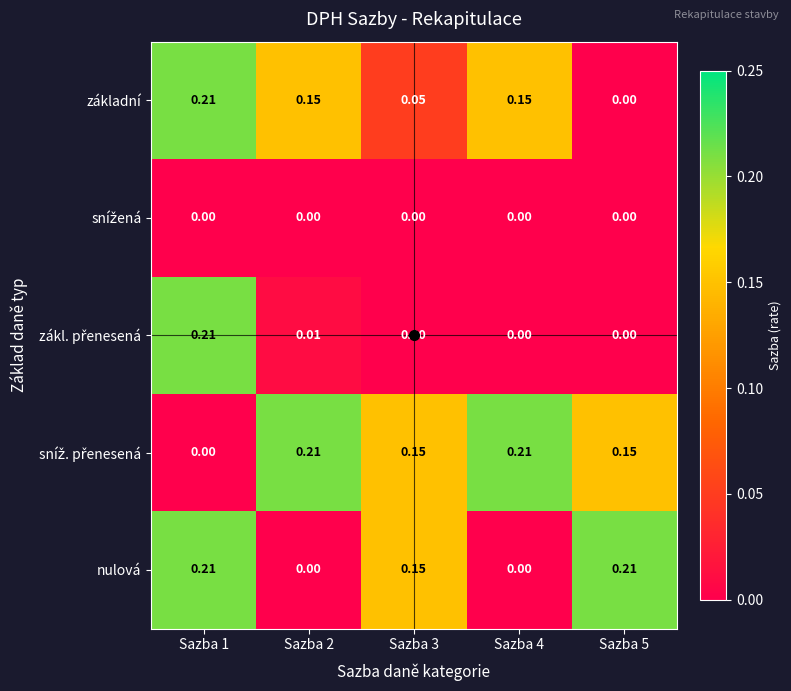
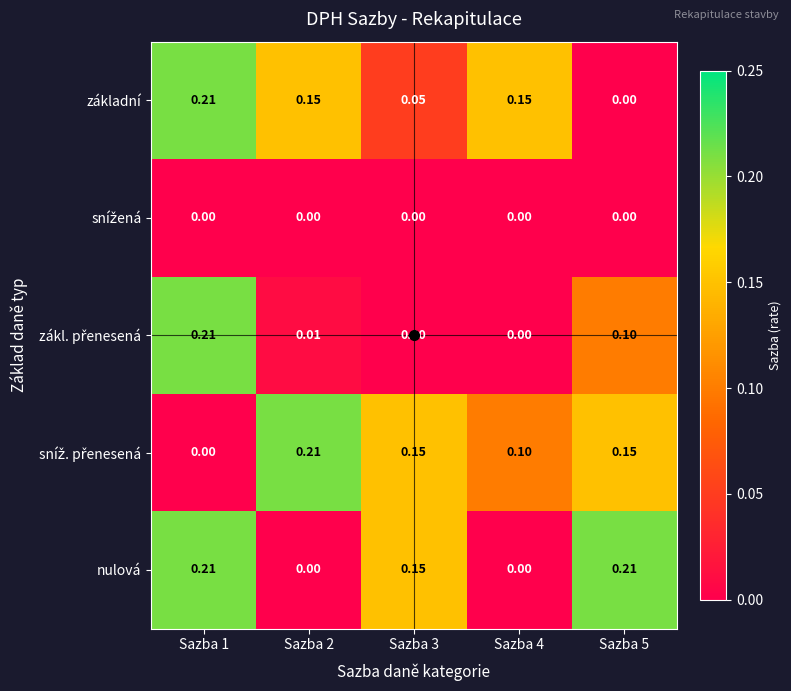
zákl. přenesená, Sazba 5: 0.00 -> 0.10
sníž. přenesená, Sazba 4: 0.21 -> 0.10
